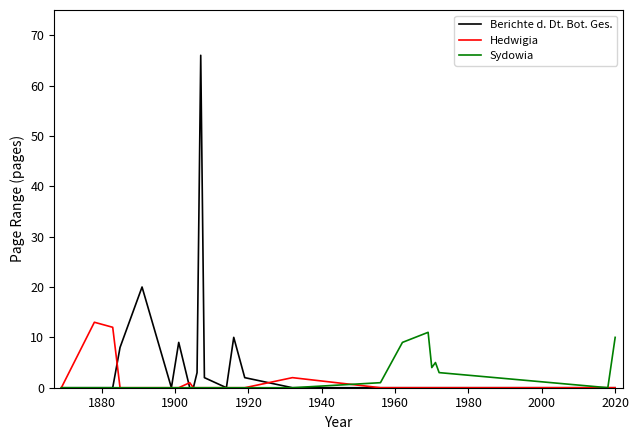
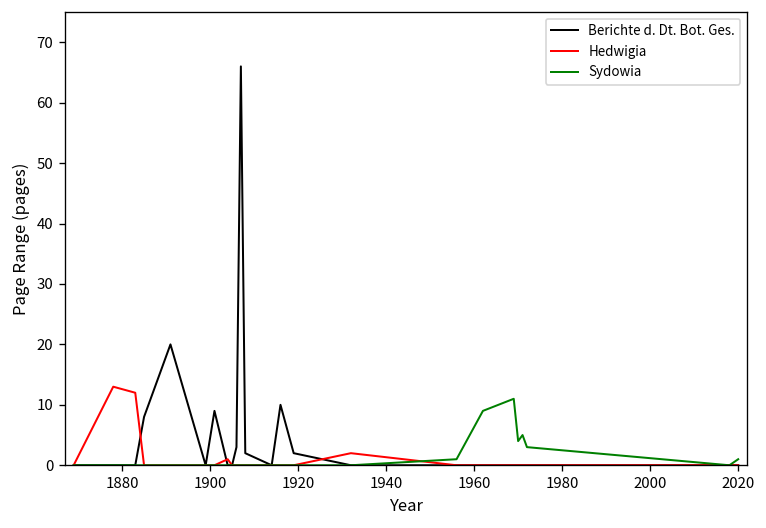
Sydowia, 2020: 10 -> 1
